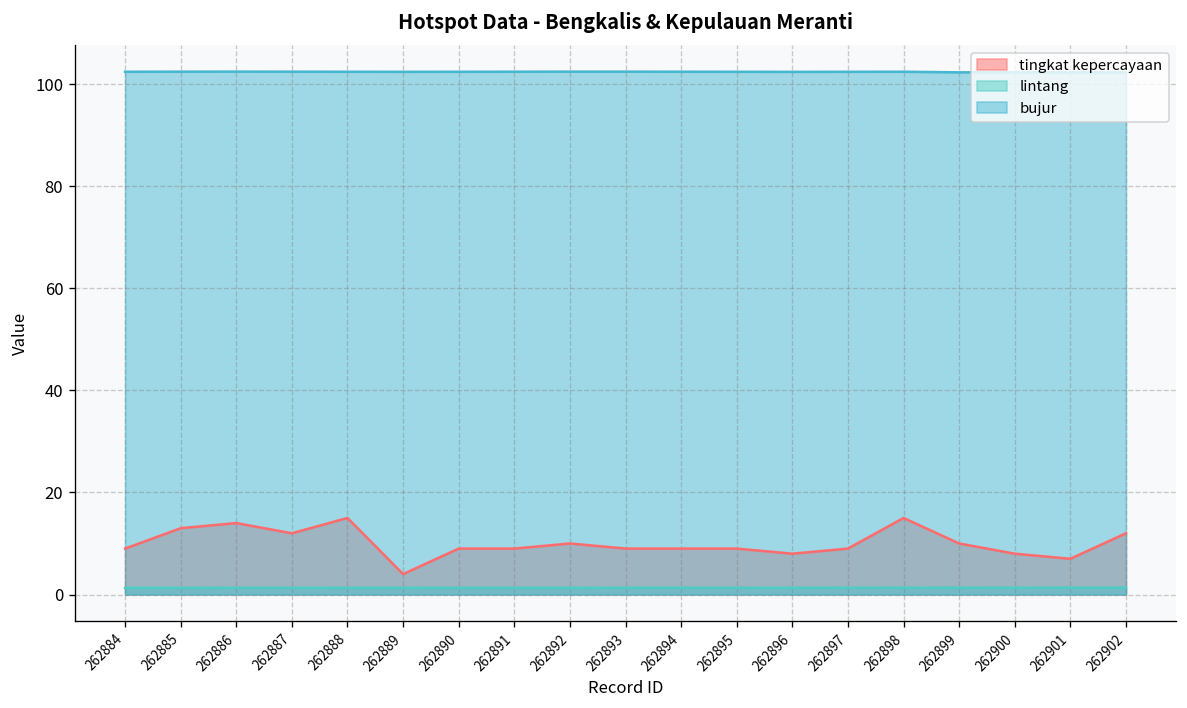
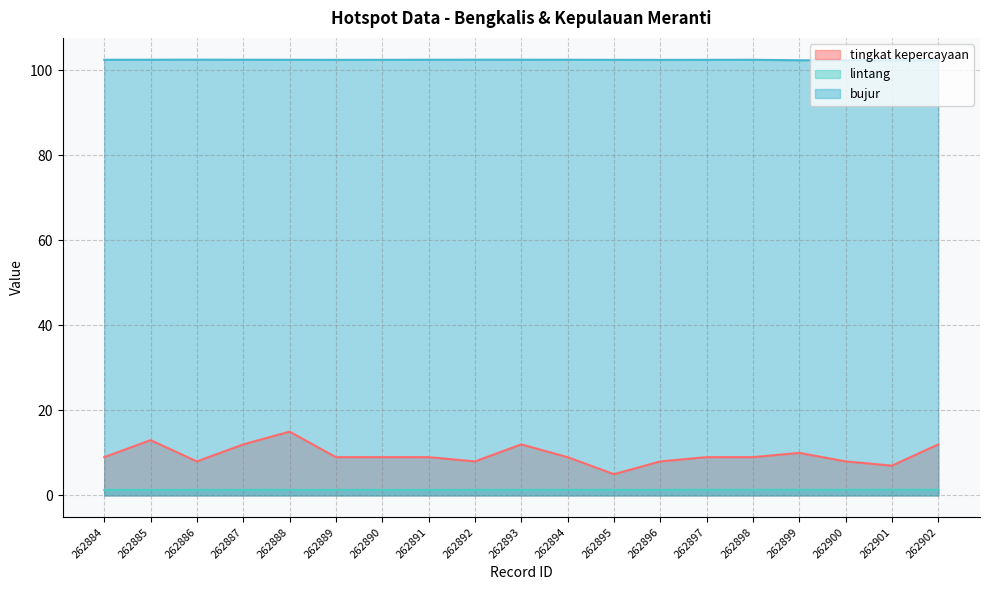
tingkat kepercayaan, 262886: 14 -> 8
tingkat kepercayaan, 262889: 4 -> 9
tingkat kepercayaan, 262892: 10 -> 8
tingkat kepercayaan, 262893: 9 -> 12
tingkat kepercayaan, 262895: 9 -> 5
tingkat kepercayaan, 262898: 15 -> 9
